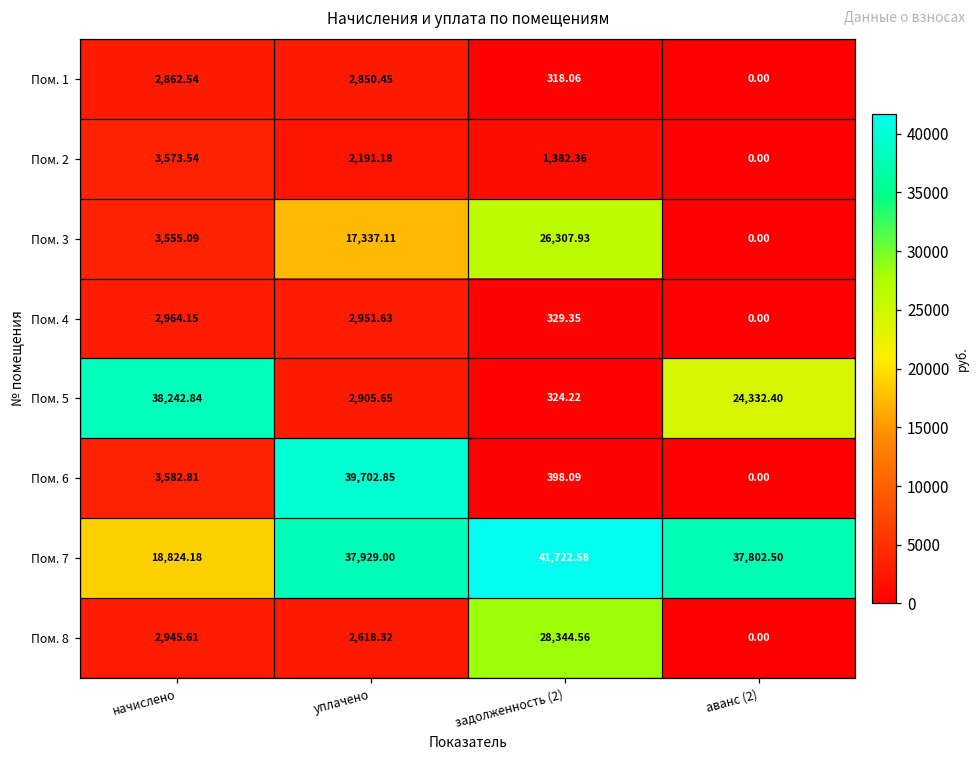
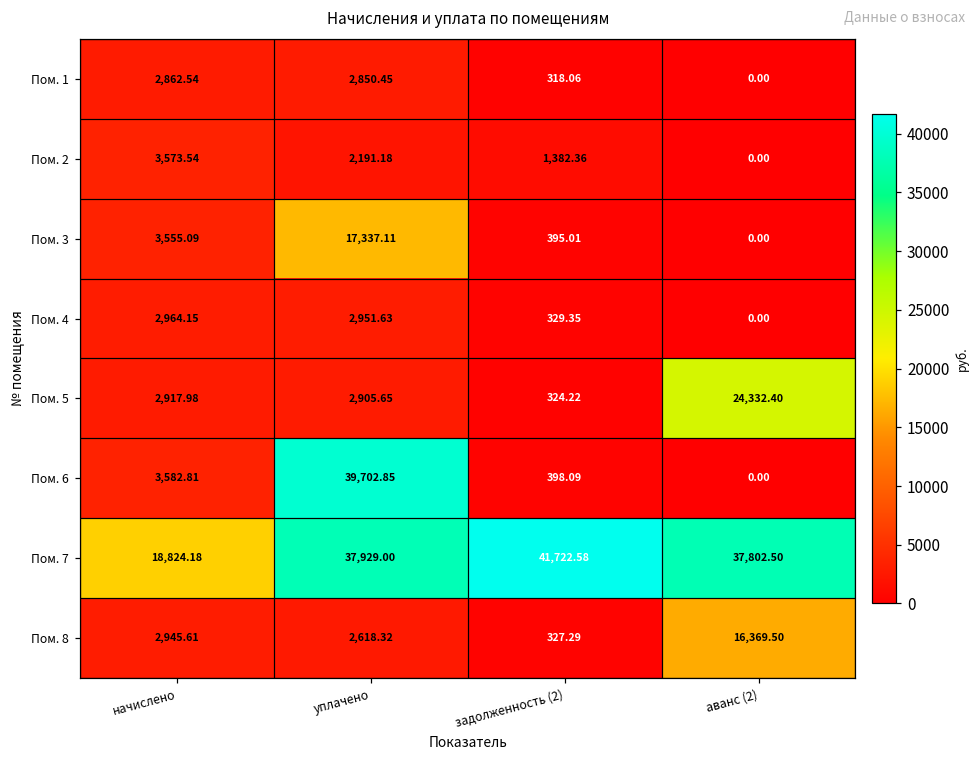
Пом. 3, задолженность (2): 26,307.93 -> 395.01
Пом. 5, начислено: 38,242.84 -> 2,917.98
Пом. 8, задолженность (2): 28,344.56 -> 327.29
Пом. 8, аванс (2): 0.00 -> 16,369.50
